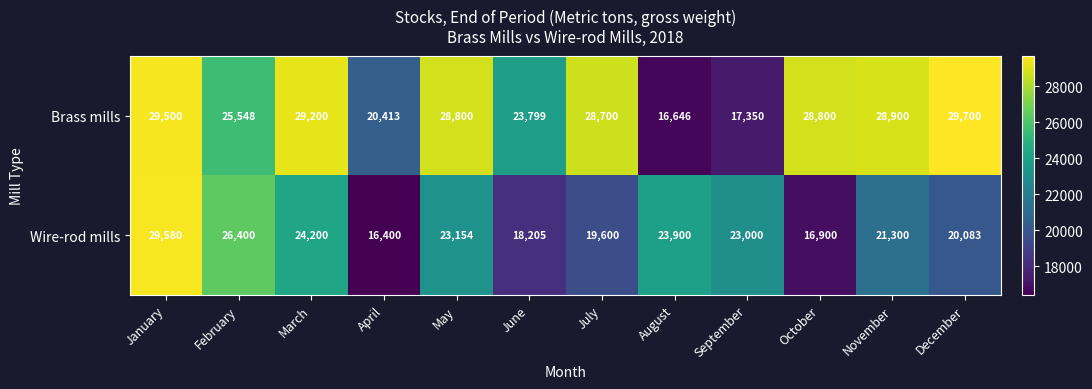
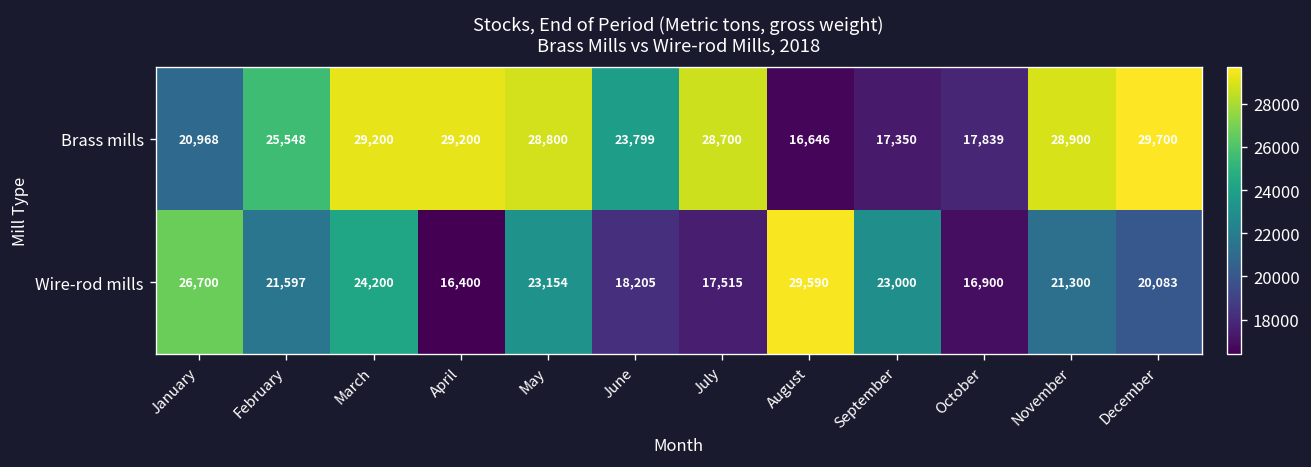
Brass mills, January: 29,500 -> 20,968
Brass mills, April: 20,413 -> 29,200
Brass mills, October: 28,800 -> 17,839
Wire-rod mills, January: 29,580 -> 26,700
Wire-rod mills, February: 26,400 -> 21,597
Wire-rod mills, July: 19,600 -> 17,515
Wire-rod mills, August: 23,900 -> 29,590
